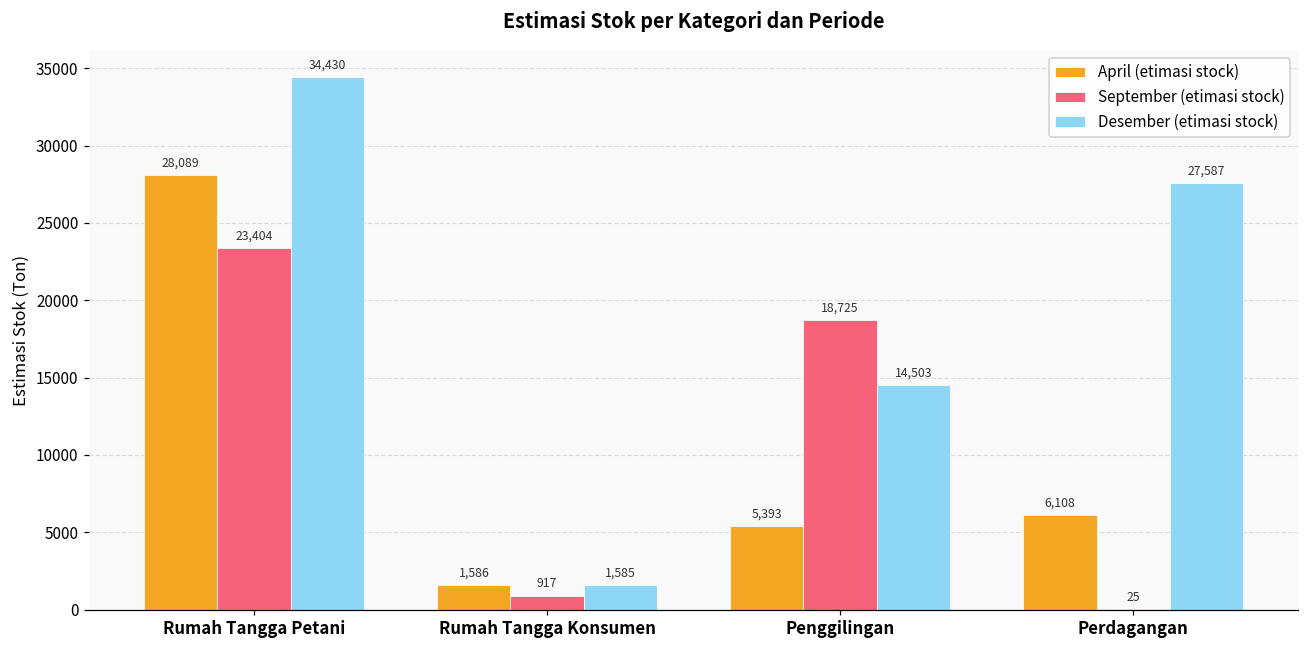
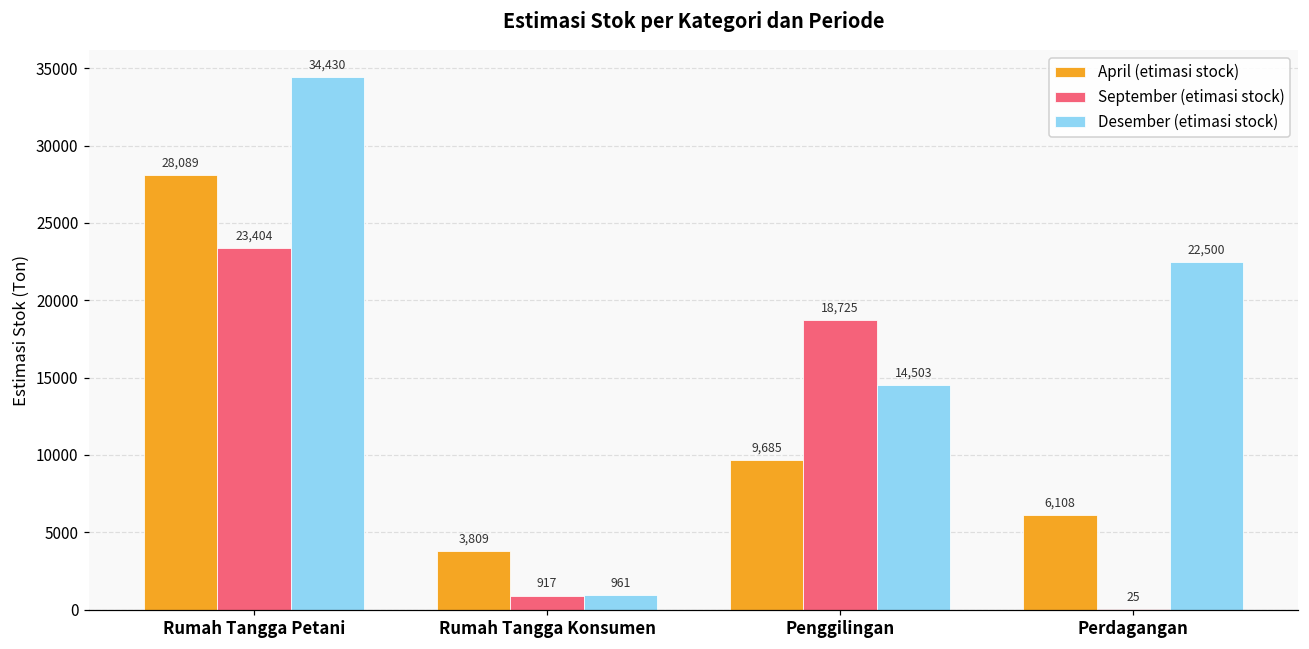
April (etimasi stock), Rumah Tangga Konsumen: 1,586 -> 3,809
Desember (etimasi stock), Rumah Tangga Konsumen: 1,585 -> 961
April (etimasi stock), Penggilingan: 5,393 -> 9,685
Desember (etimasi stock), Perdagangan: 27,587 -> 22,500
